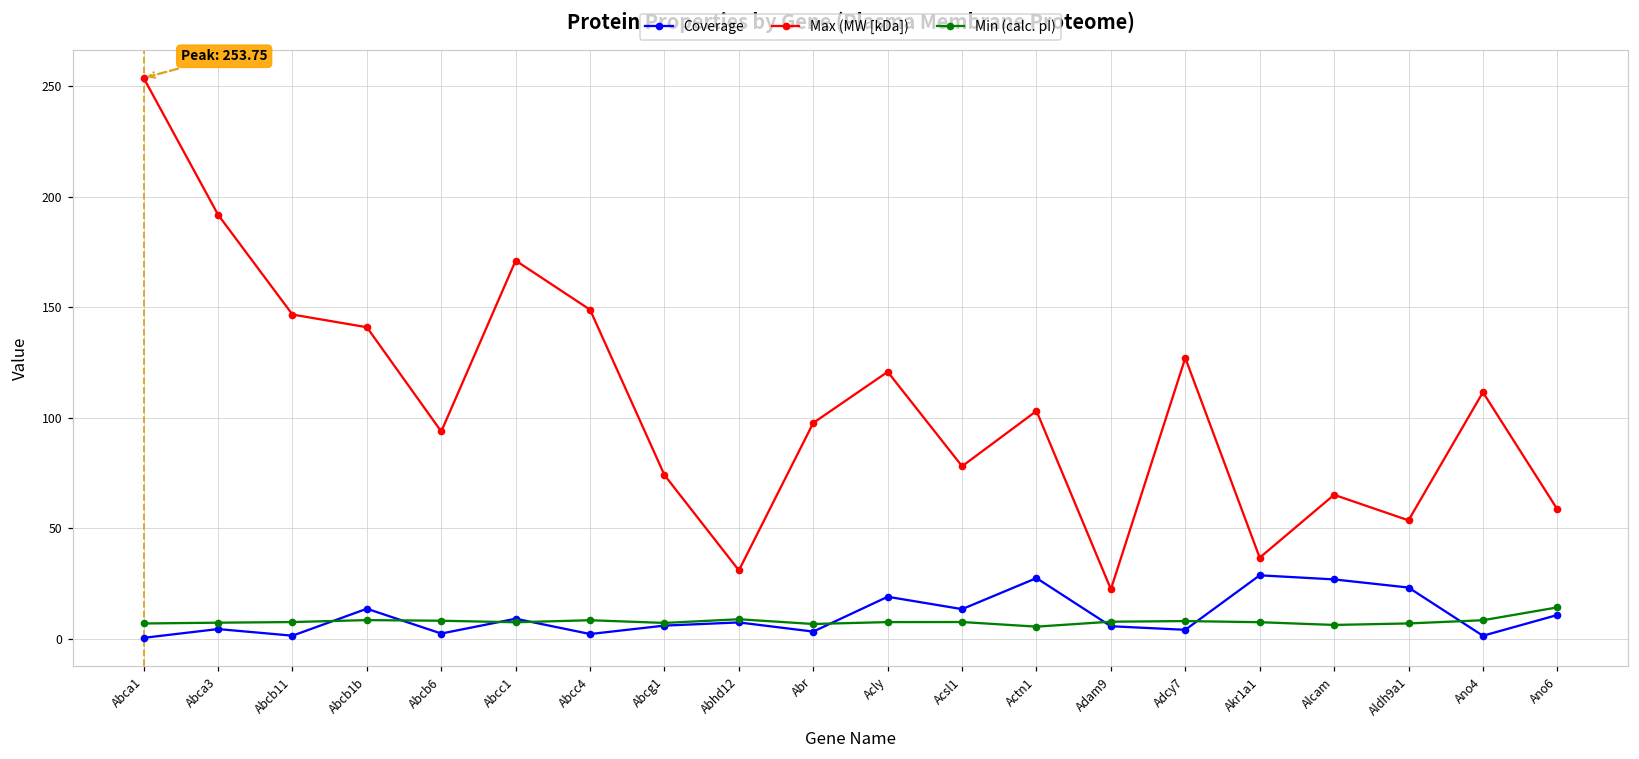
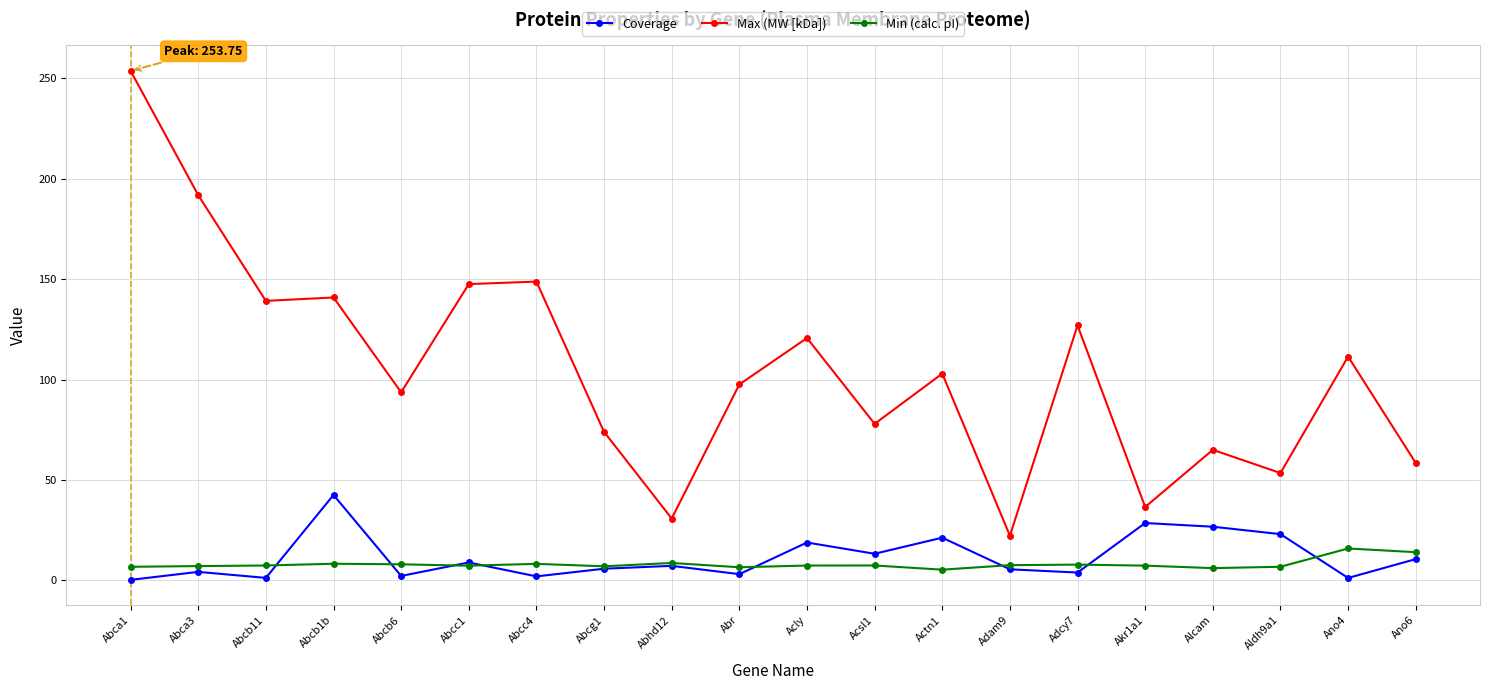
Max (MW [kDa]), Abcb11: 147 -> 139
Coverage, Abcb1b: 13 -> 43
Max (MW [kDa]), Abcc1: 171 -> 148
Coverage, Actn1: 27 -> 21
Min (calc. pI), Ano4: 8 -> 16
